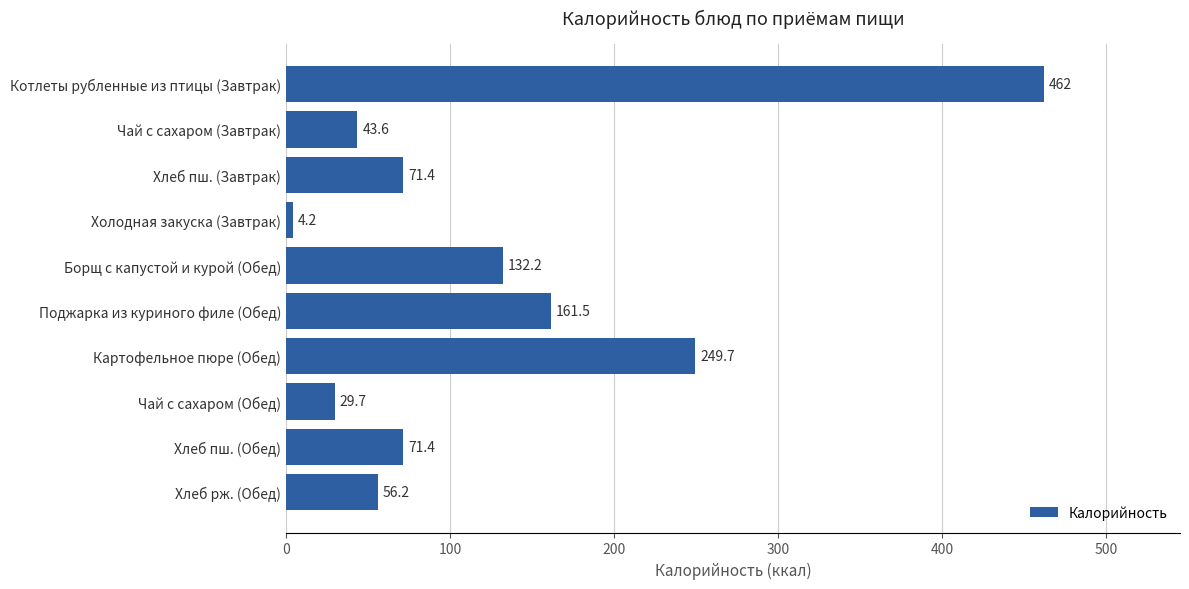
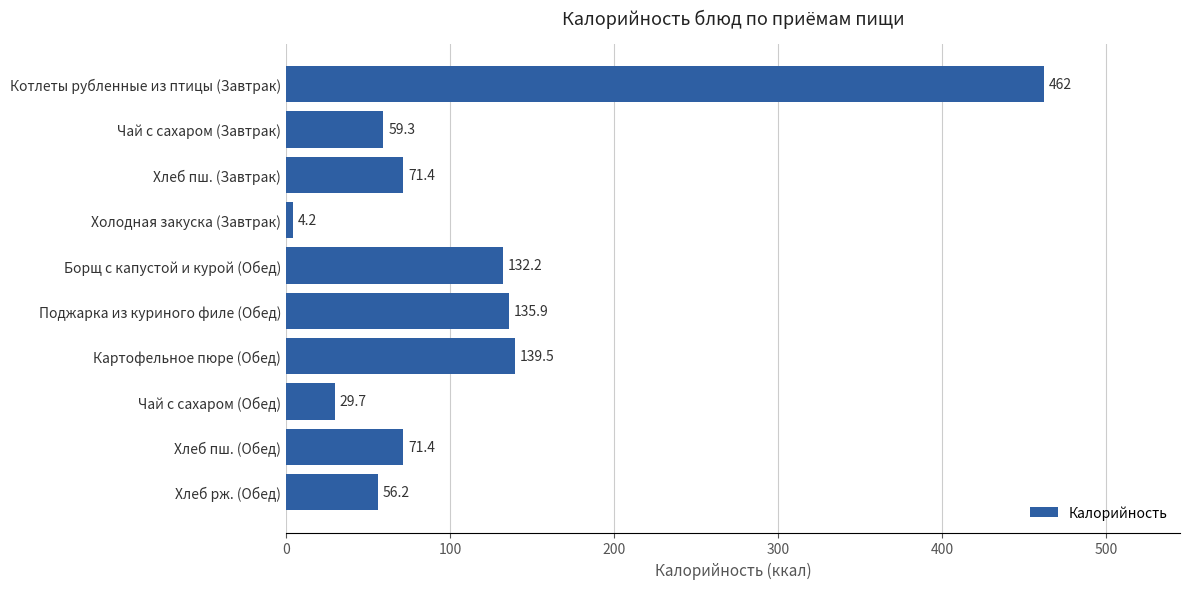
Чай с сахаром (Завтрак): 43.6 -> 59.3
Поджарка из куриного филе (Обед): 161.5 -> 135.9
Картофельное пюре (Обед): 249.7 -> 139.5
